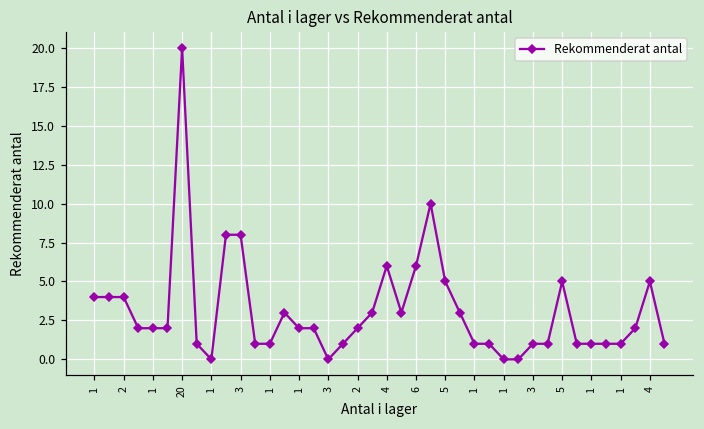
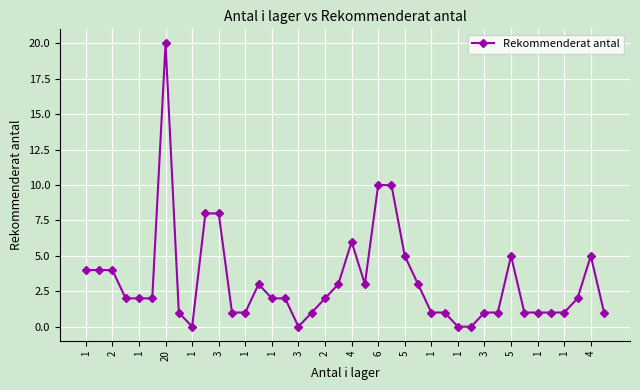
6: 6 -> 10
